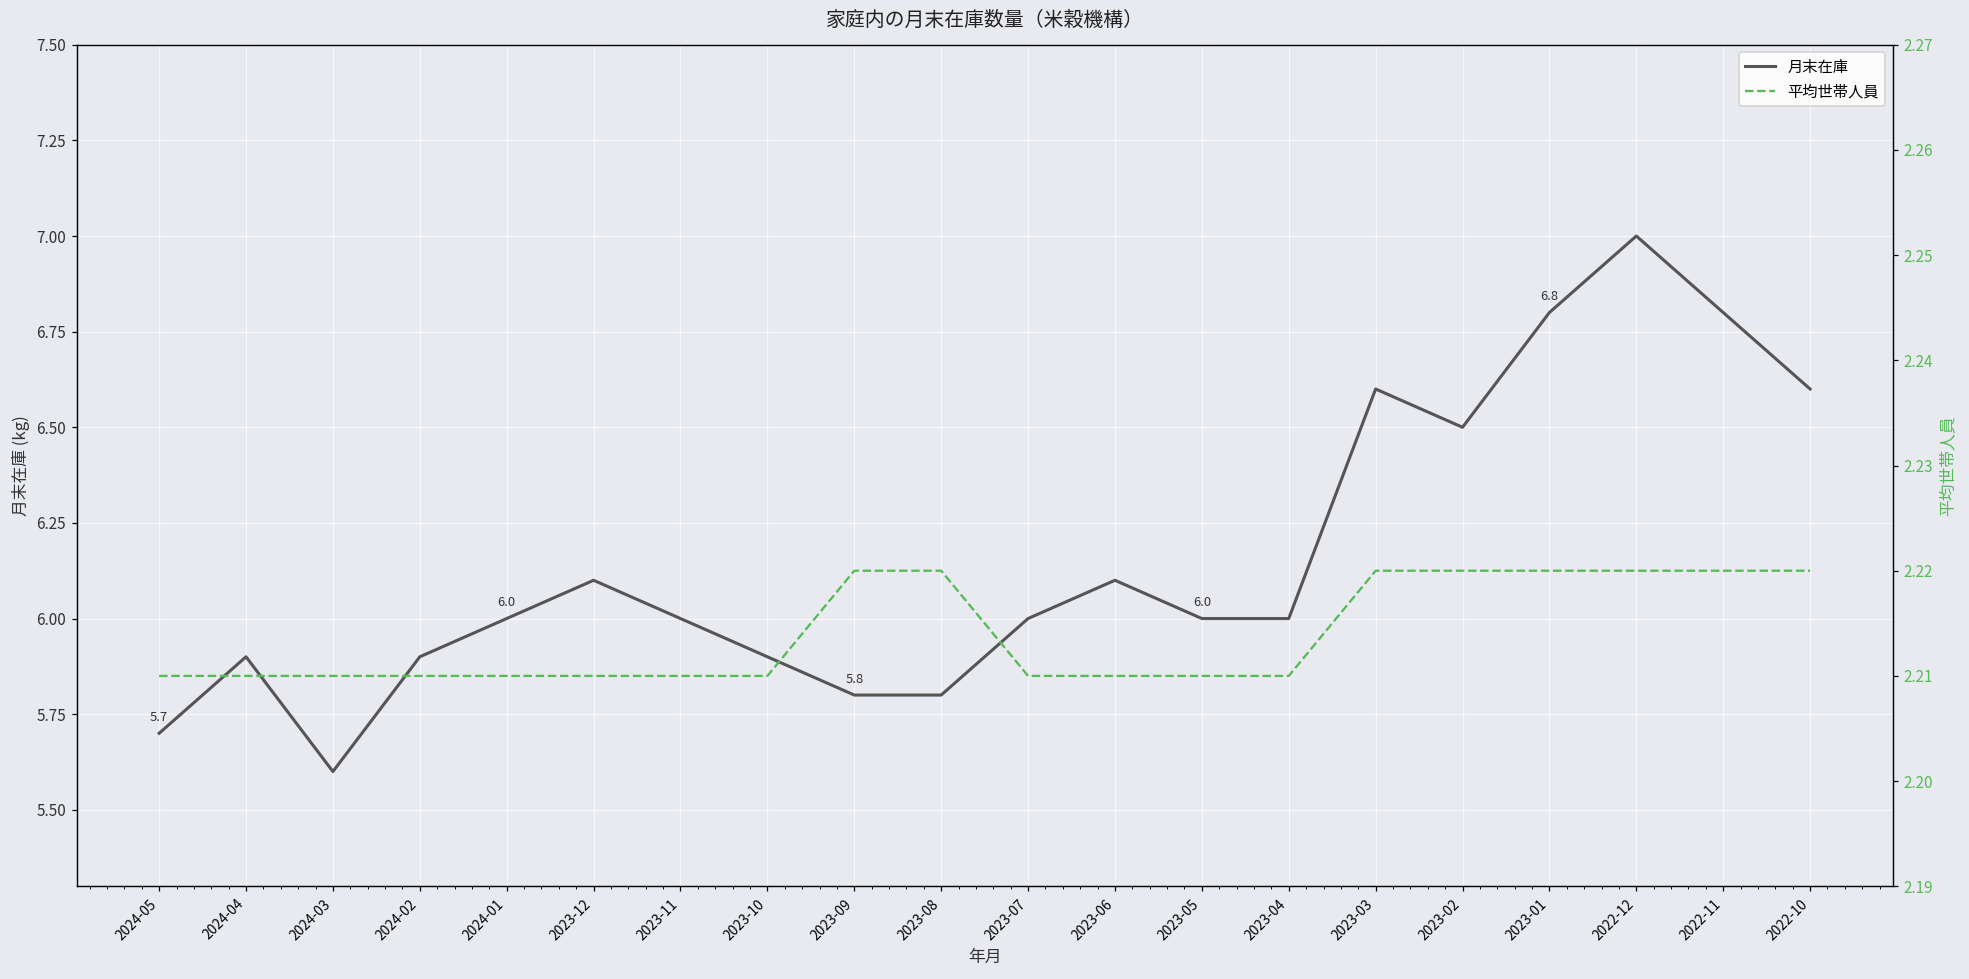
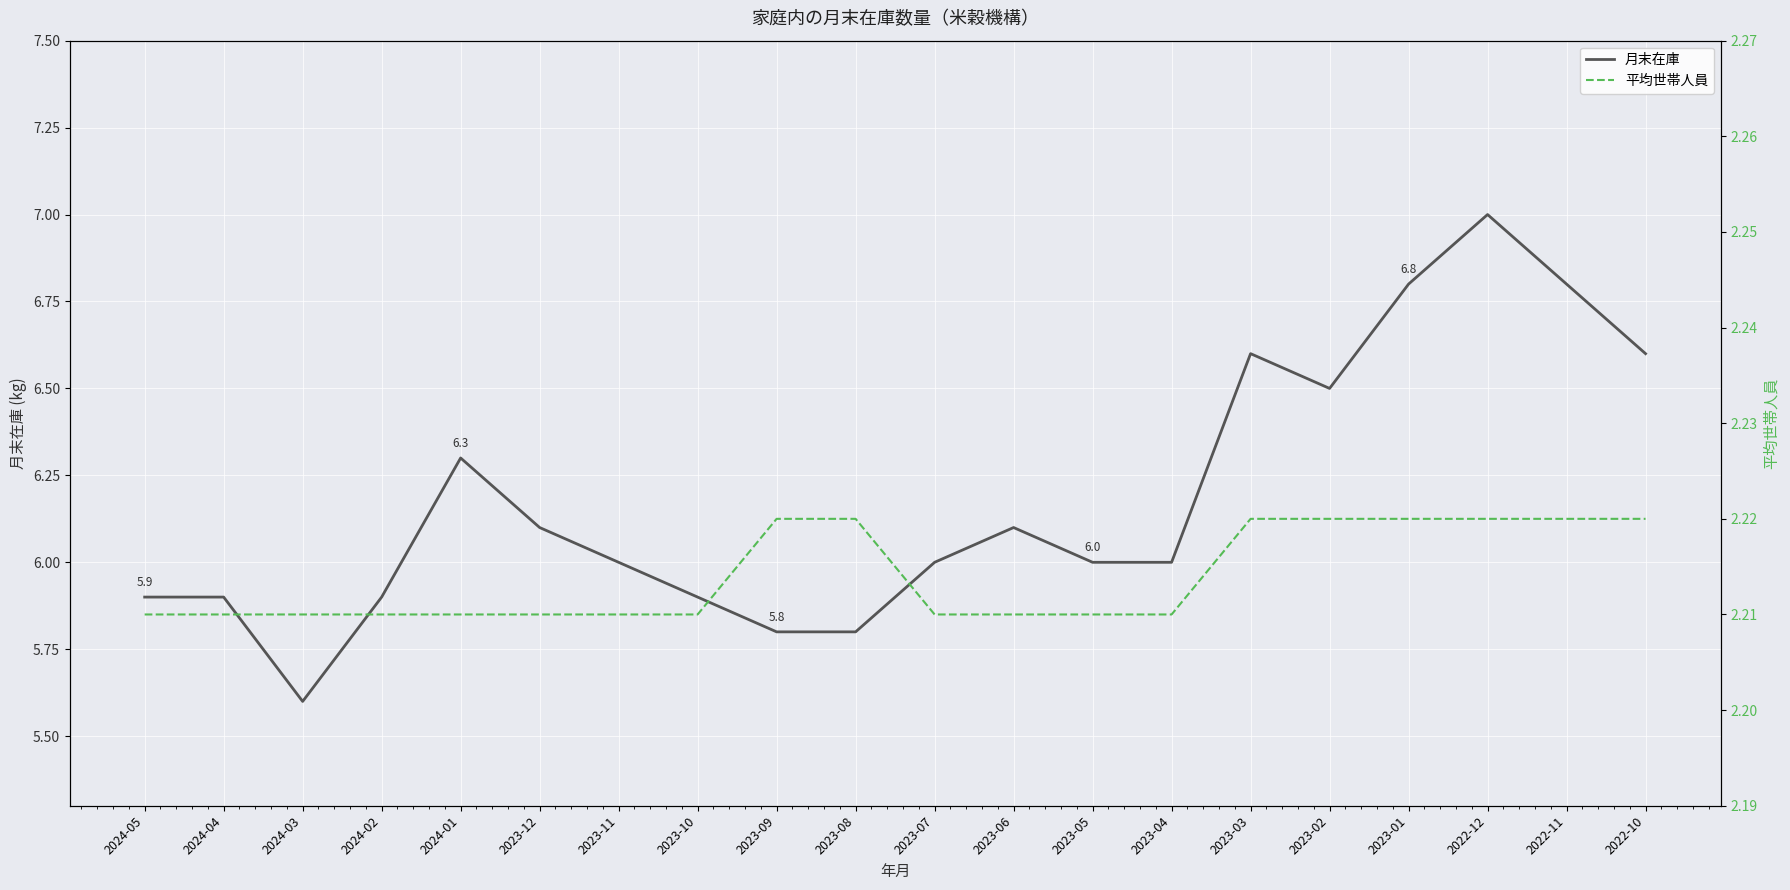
月末在庫, 2024-05: 5.7 -> 5.9
月末在庫, 2024-01: 6.0 -> 6.3
